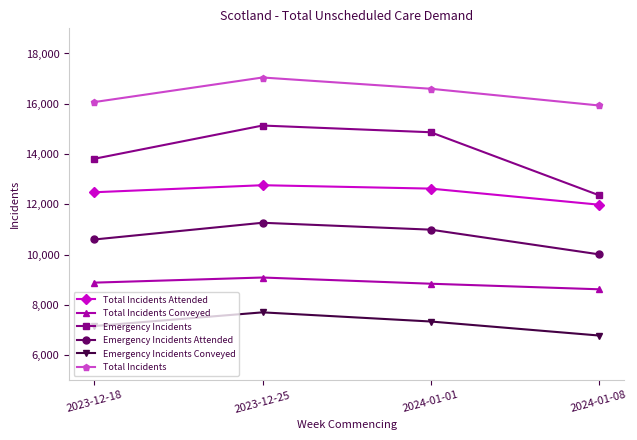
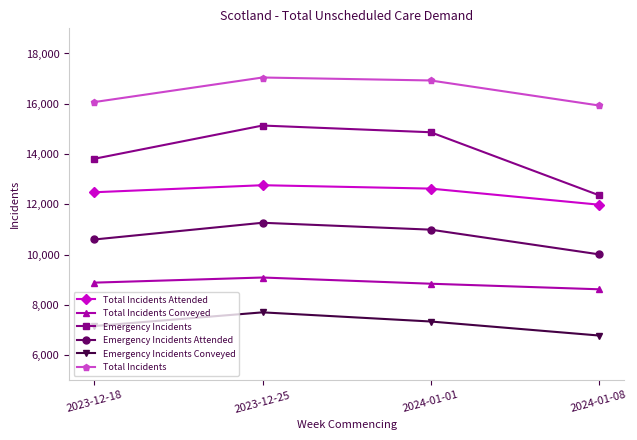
Total Incidents, 2024-01-01: 16,600 -> 16,900
